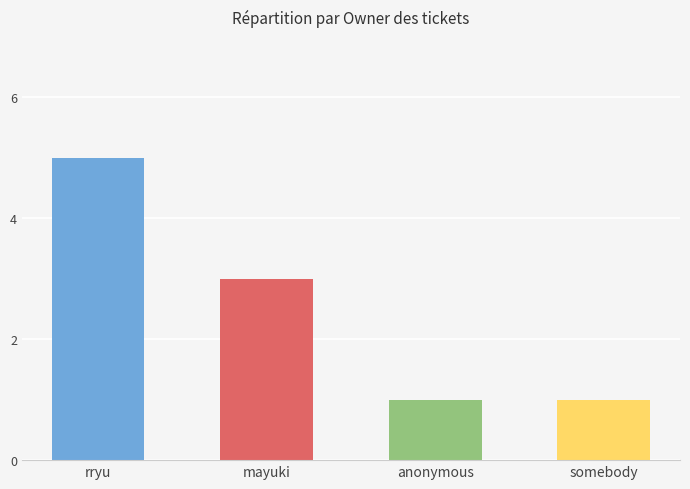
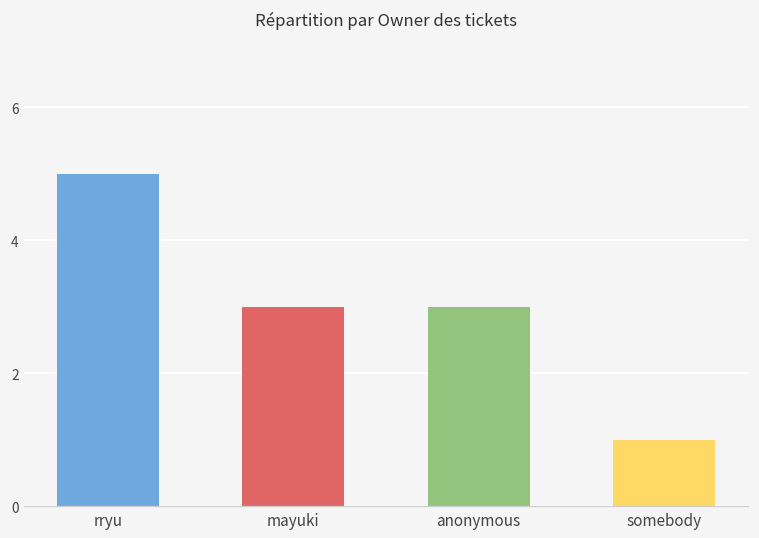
anonymous: 1 -> 3
